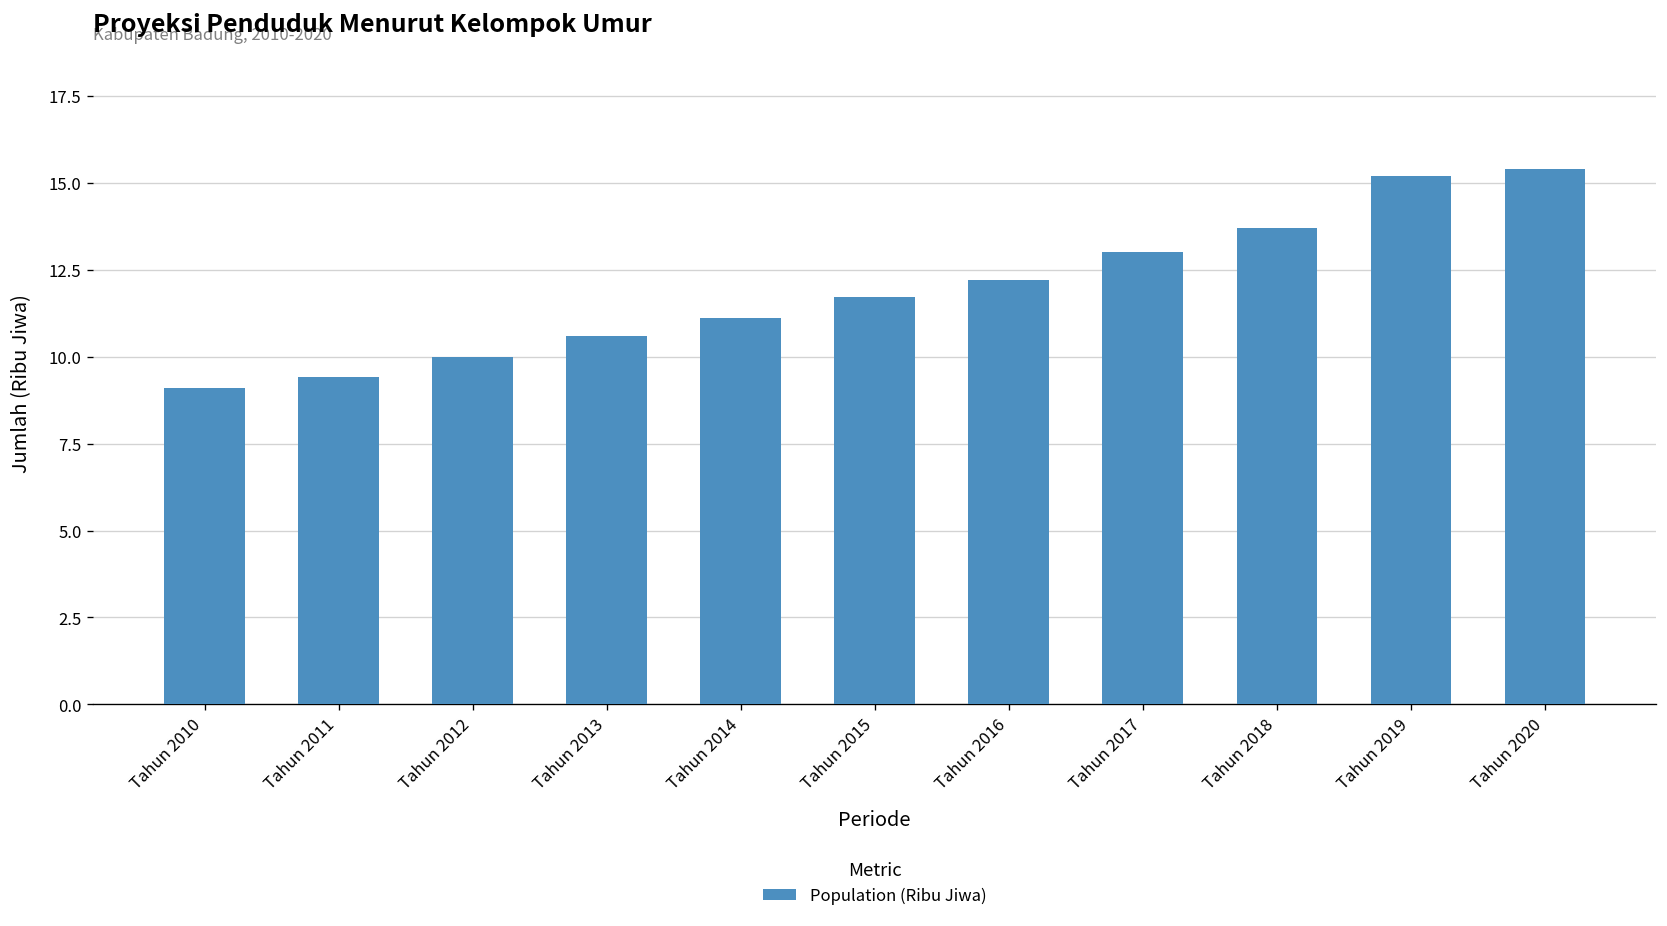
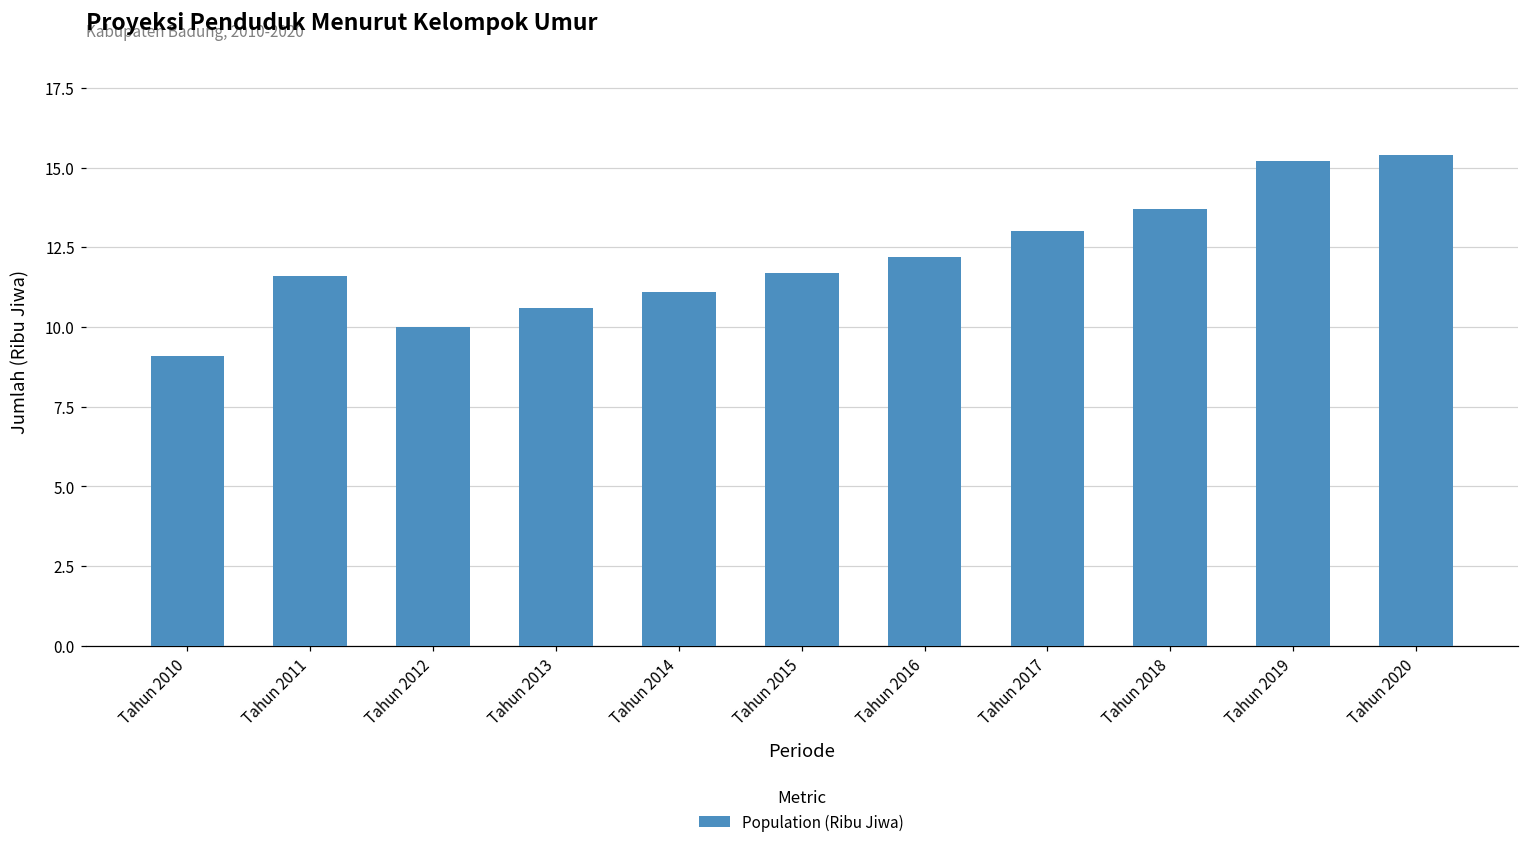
Tahun 2011: 9.4 -> 11.6
